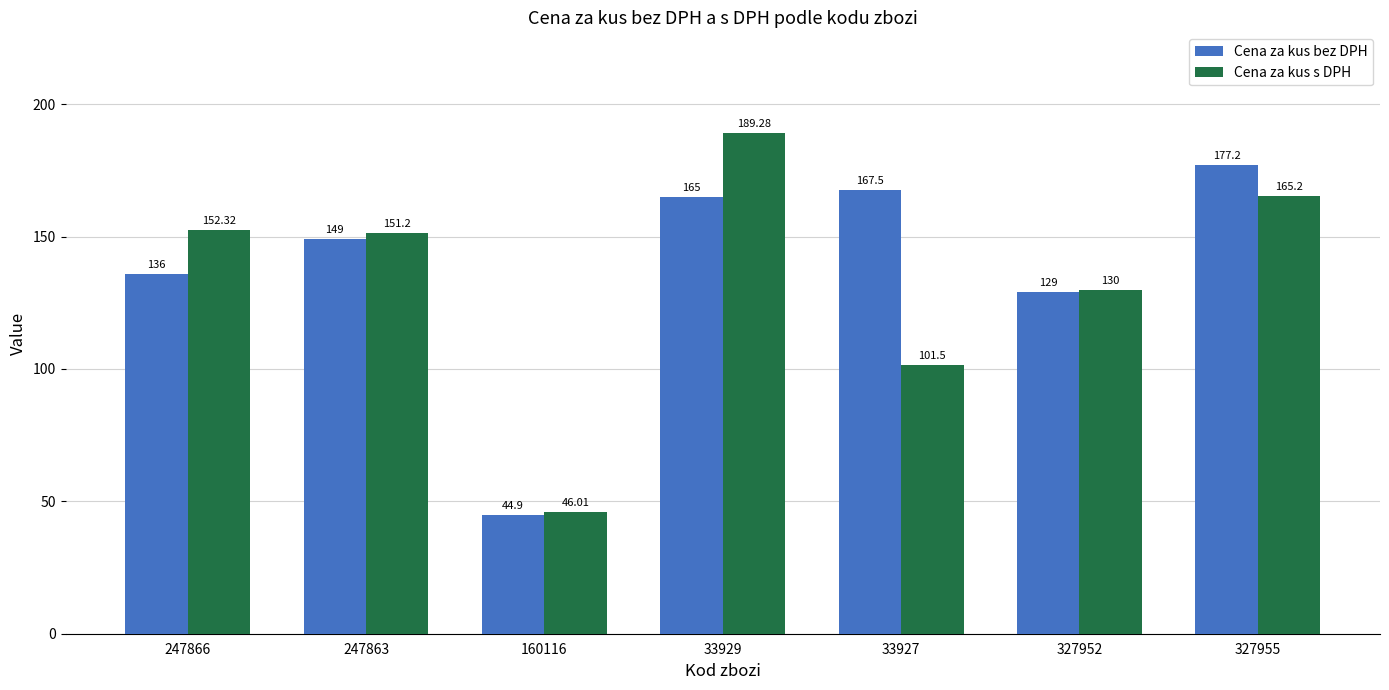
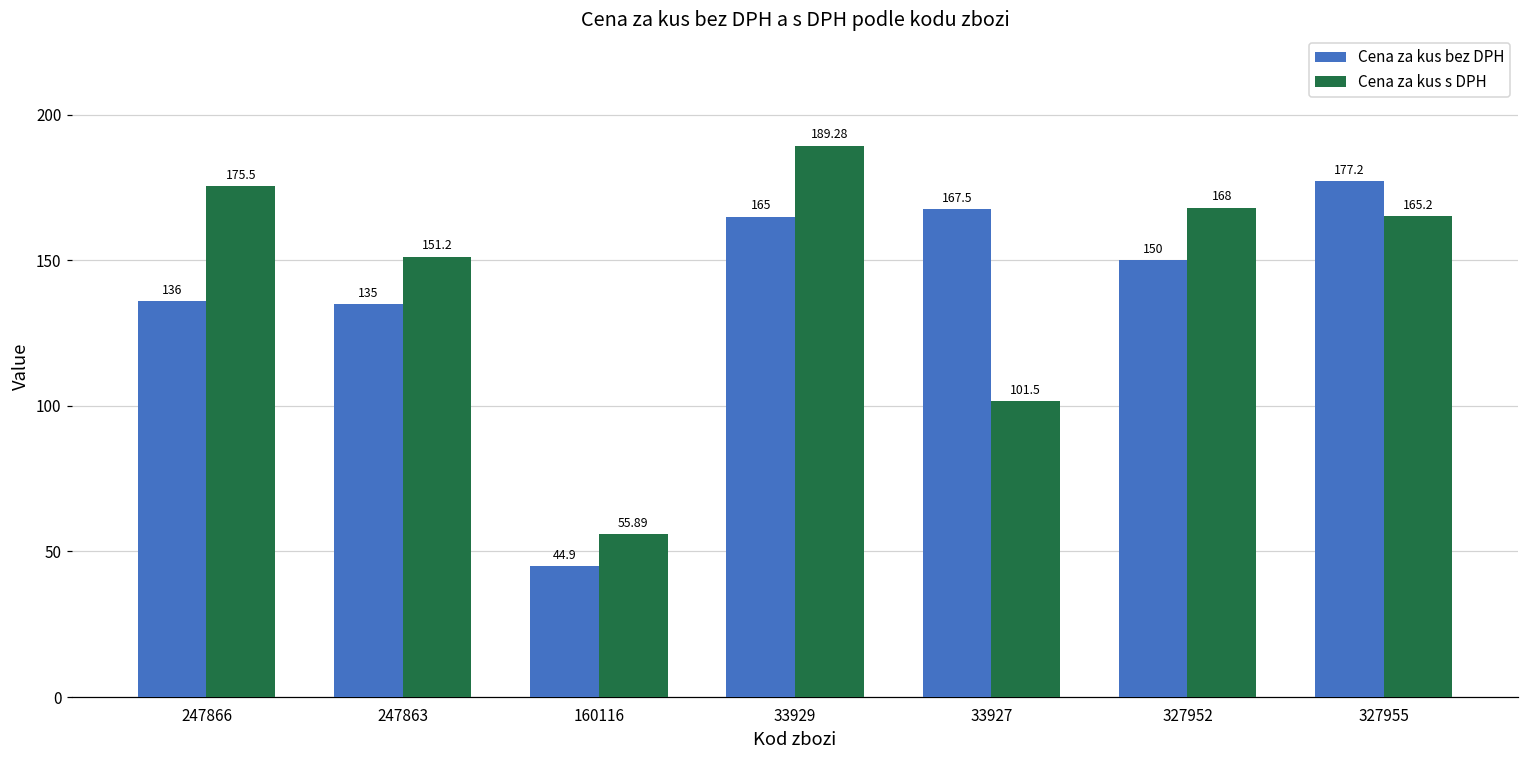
Cena za kus s DPH, 247866: 152.32 -> 175.5
Cena za kus bez DPH, 247863: 149 -> 135
Cena za kus s DPH, 160116: 46.01 -> 55.89
Cena za kus bez DPH, 327952: 129 -> 150
Cena za kus s DPH, 327952: 130 -> 168
